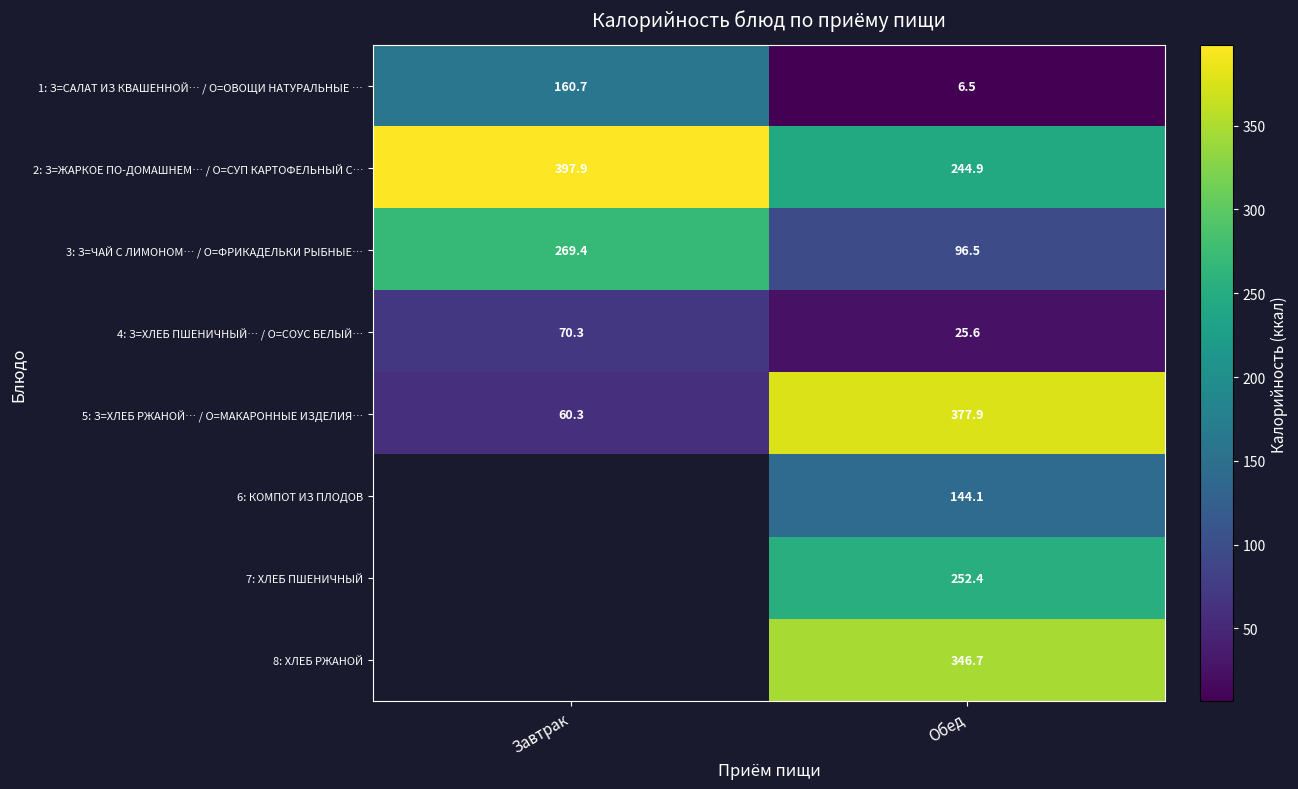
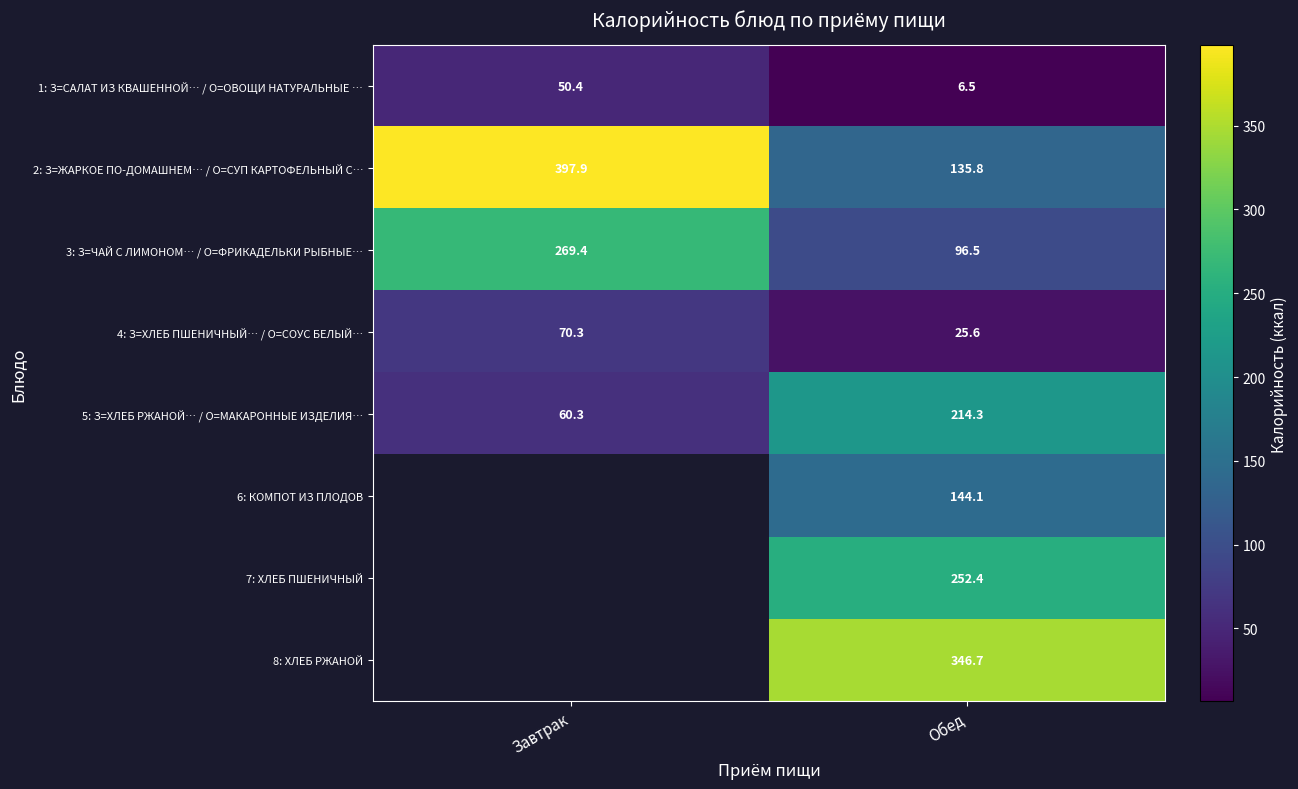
1: З=САЛАТ ИЗ КВАШЕННОЙ… / О=ОВОЩИ НАТУРАЛЬНЫЕ …, Завтрак: 160.7 -> 50.4
2: З=ЖАРКОЕ ПО-ДОМАШНЕМ… / О=СУП КАРТОФЕЛЬНЫЙ С…, Обед: 244.9 -> 135.8
5: З=ХЛЕБ РЖАНОЙ… / О=МАКАРОННЫЕ ИЗДЕЛИЯ…, Обед: 377.9 -> 214.3
